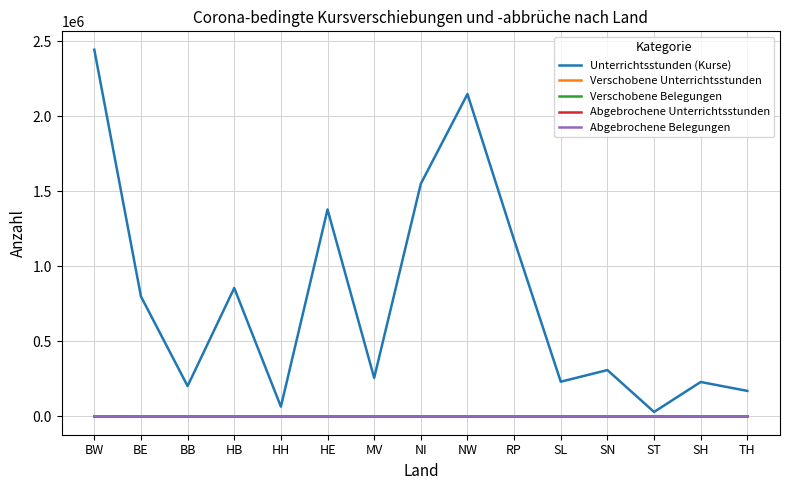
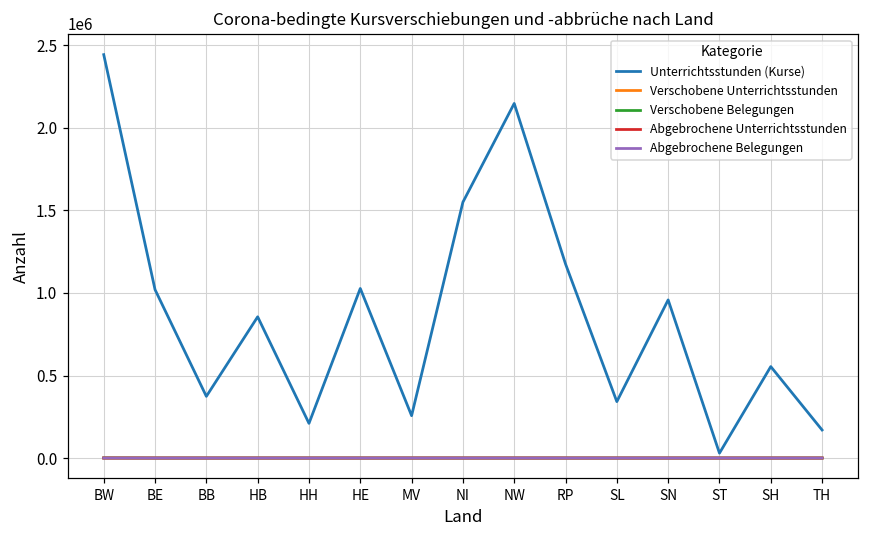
Unterrichtsstunden (Kurse), BE: 800000 -> 1020000
Unterrichtsstunden (Kurse), BB: 200000 -> 370000
Unterrichtsstunden (Kurse), HH: 60000 -> 210000
Unterrichtsstunden (Kurse), HE: 1380000 -> 1030000
Unterrichtsstunden (Kurse), SL: 230000 -> 340000
Unterrichtsstunden (Kurse), SN: 310000 -> 960000
Unterrichtsstunden (Kurse), SH: 230000 -> 550000
